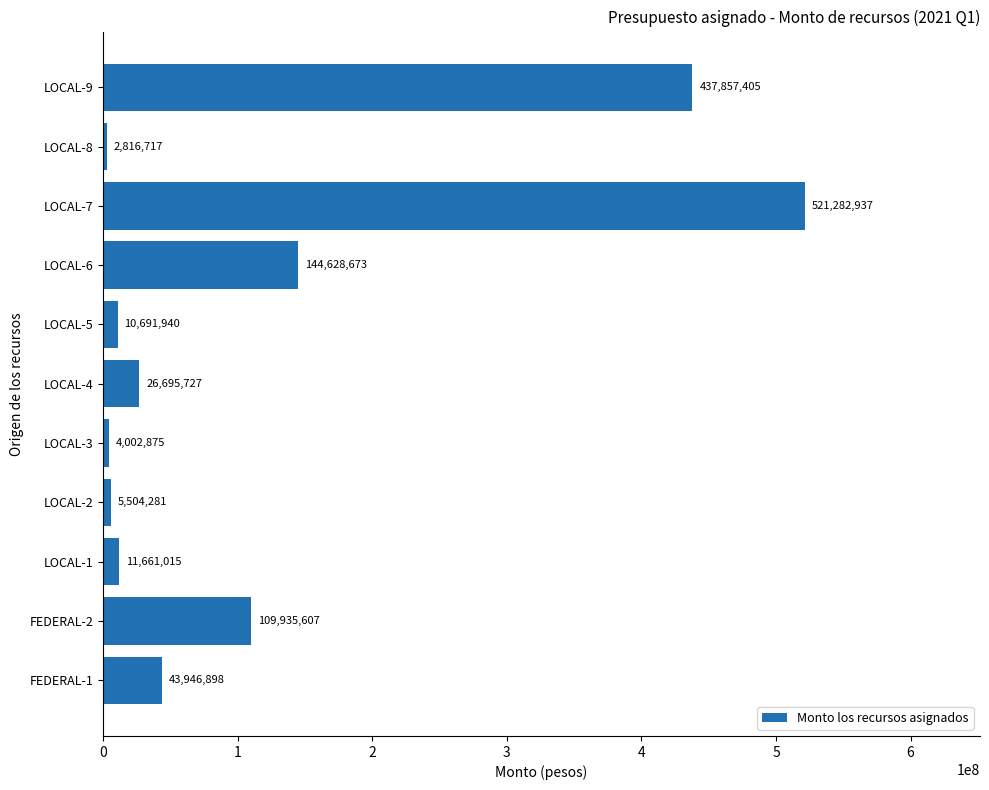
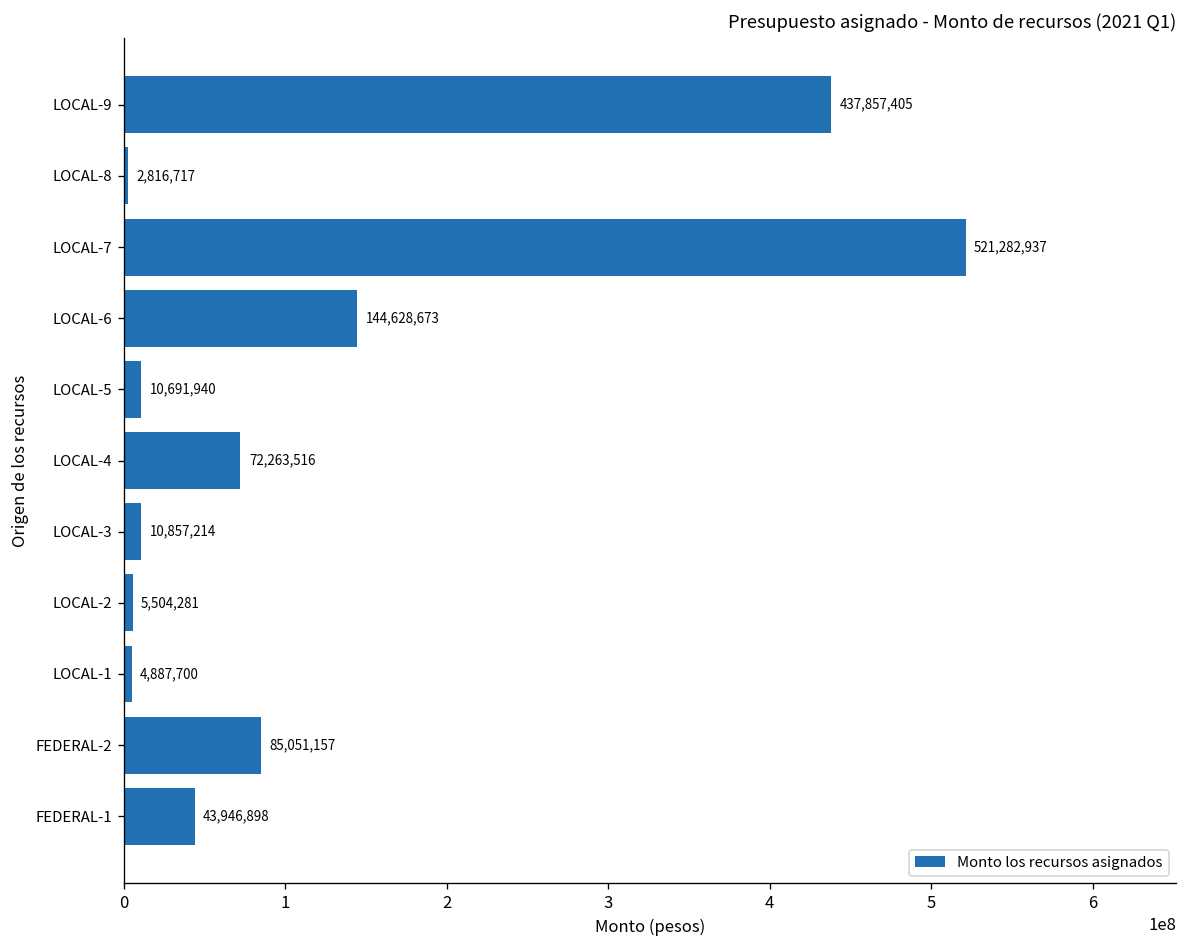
LOCAL-4: 26,695,727 -> 72,263,516
LOCAL-3: 4,002,875 -> 10,857,214
LOCAL-1: 11,661,015 -> 4,887,700
FEDERAL-2: 109,935,607 -> 85,051,157
